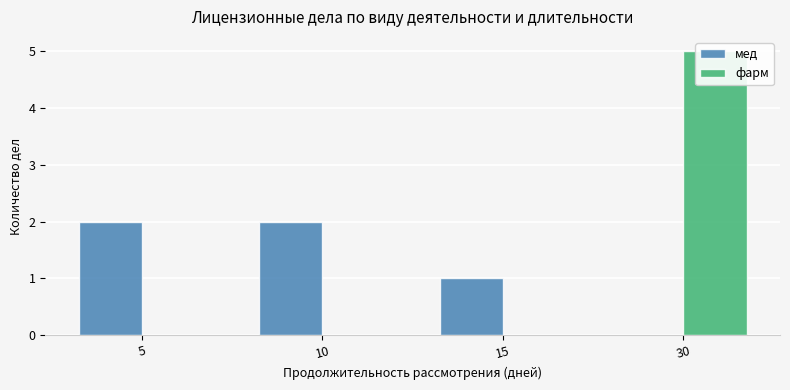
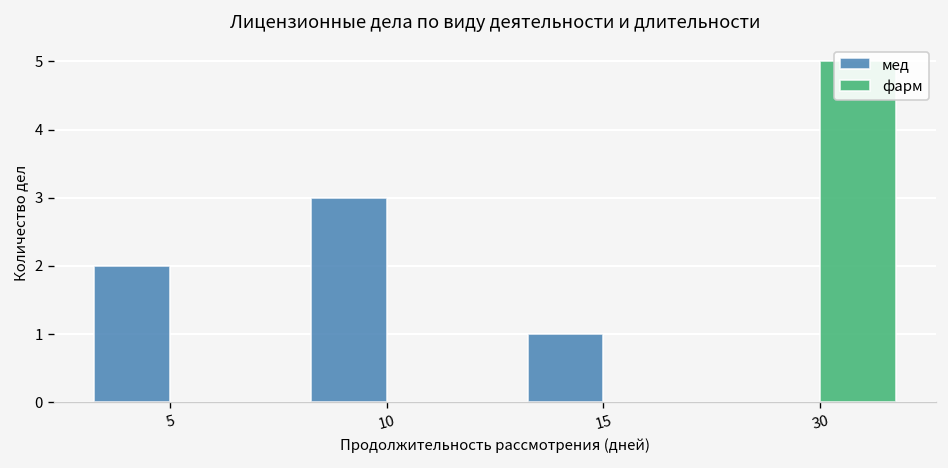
мед, 10: 2 -> 3
